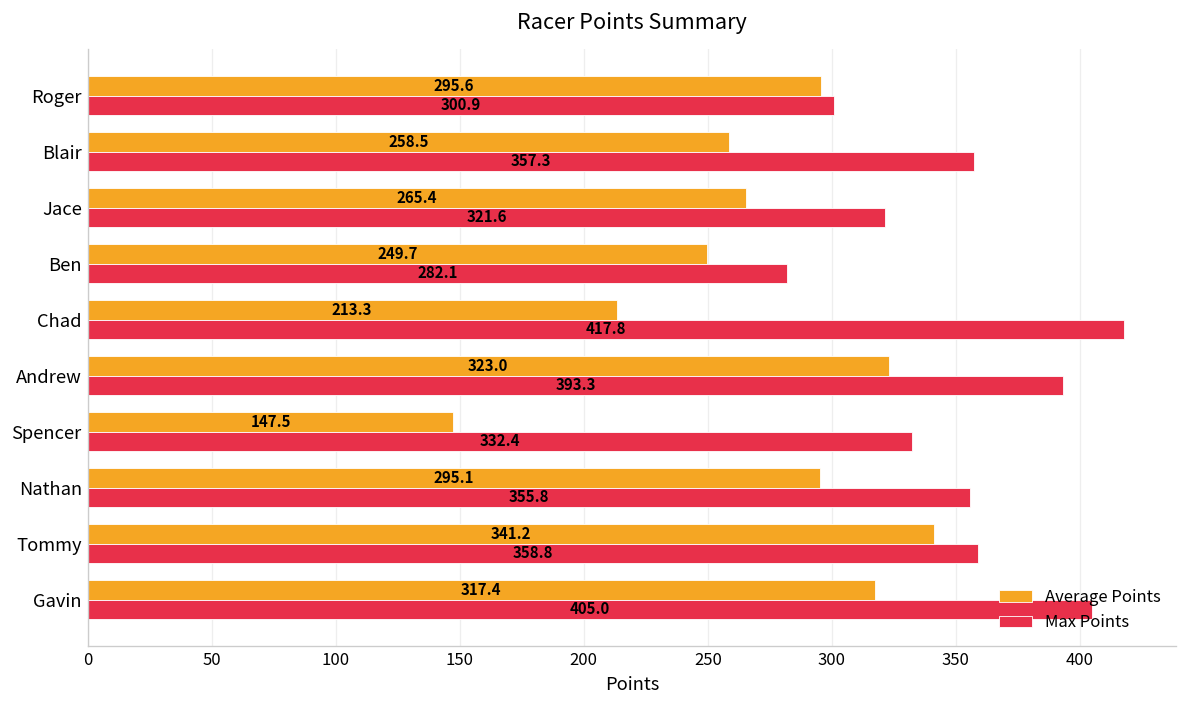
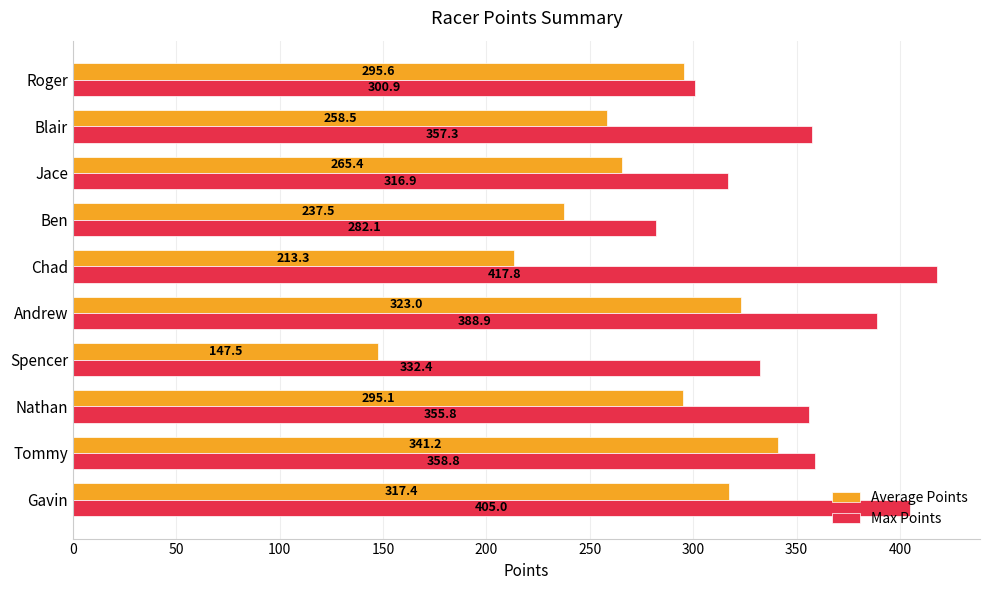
Max Points, Jace: 321.6 -> 316.9
Average Points, Ben: 249.7 -> 237.5
Max Points, Andrew: 393.3 -> 388.9
